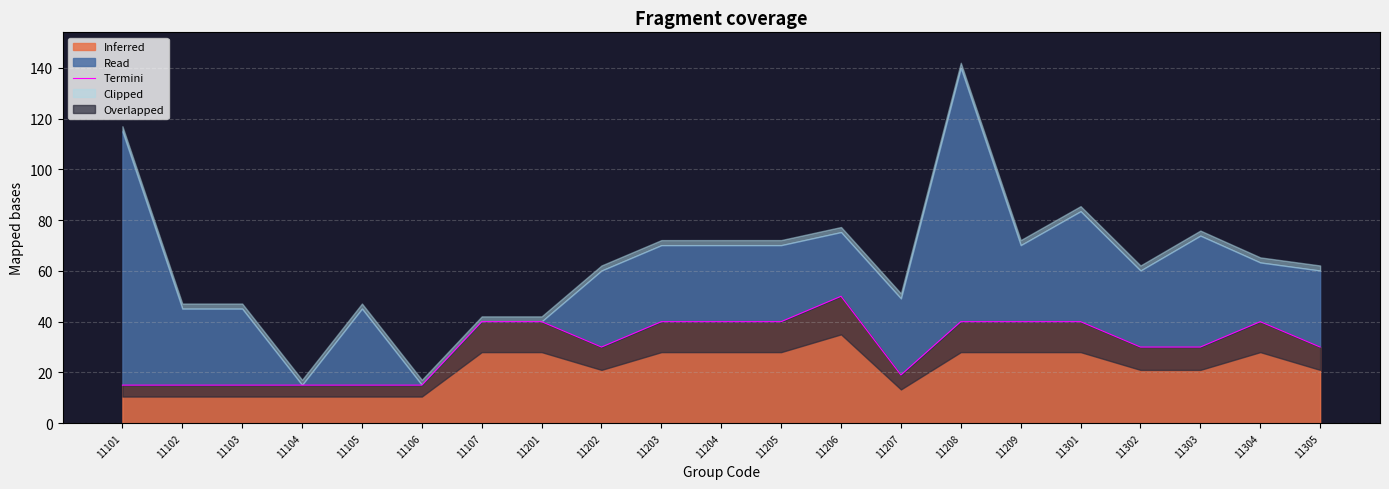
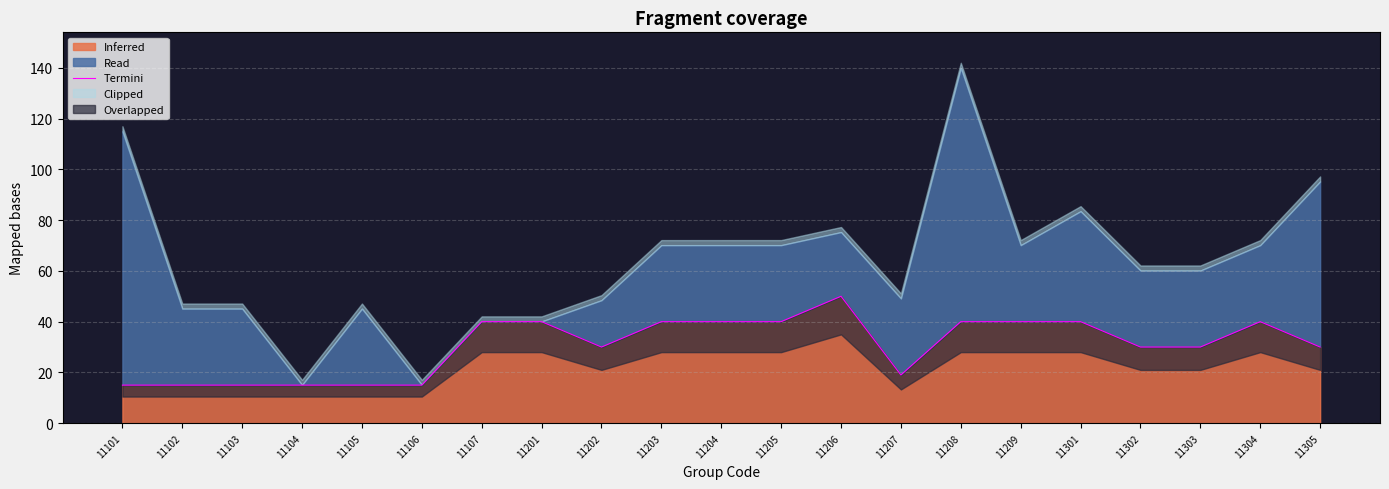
Read, 11202: 30 -> 18
Read, 11303: 44 -> 30
Read, 11304: 23 -> 30
Read, 11305: 30 -> 65
